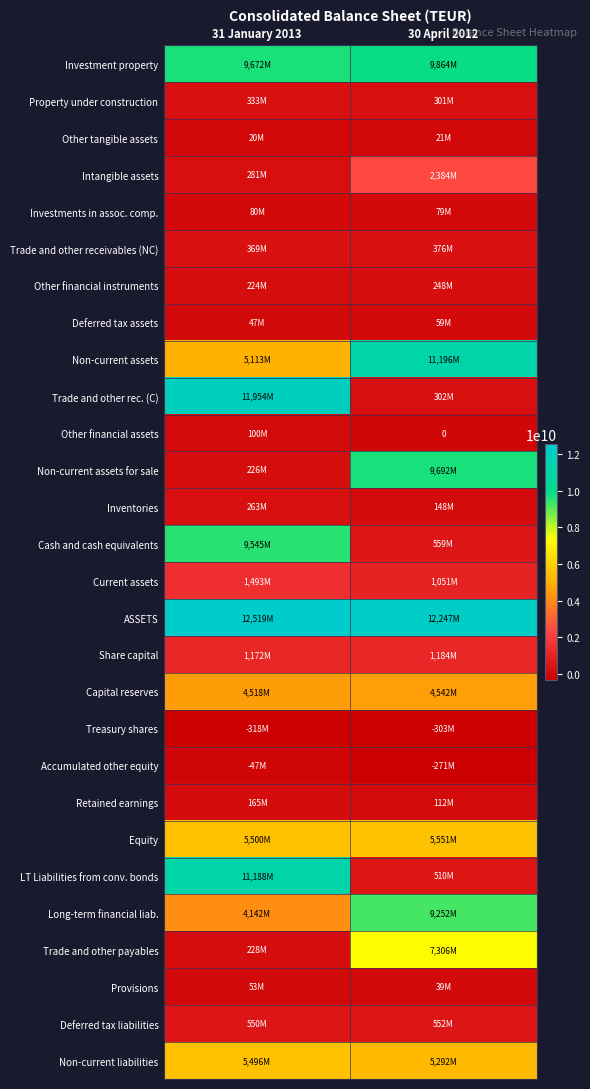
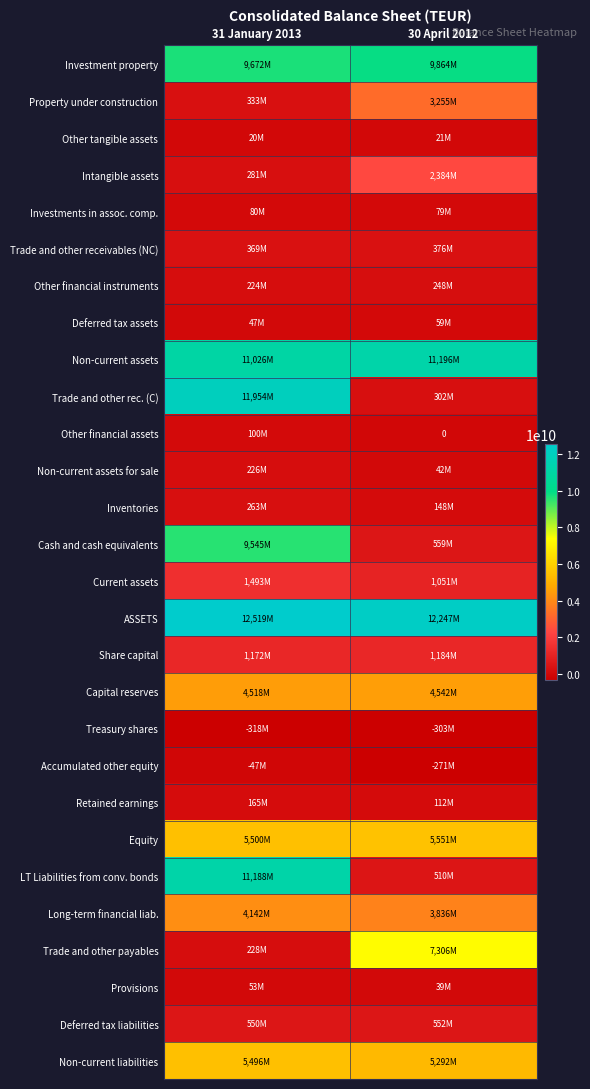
Property under construction, 30 April 2012: 301M -> 3,255M
Non-current assets, 31 January 2013: 5,113M -> 11,026M
Non-current assets for sale, 30 April 2012: 9,692M -> 42M
Long-term financial liab., 30 April 2012: 9,252M -> 3,836M
